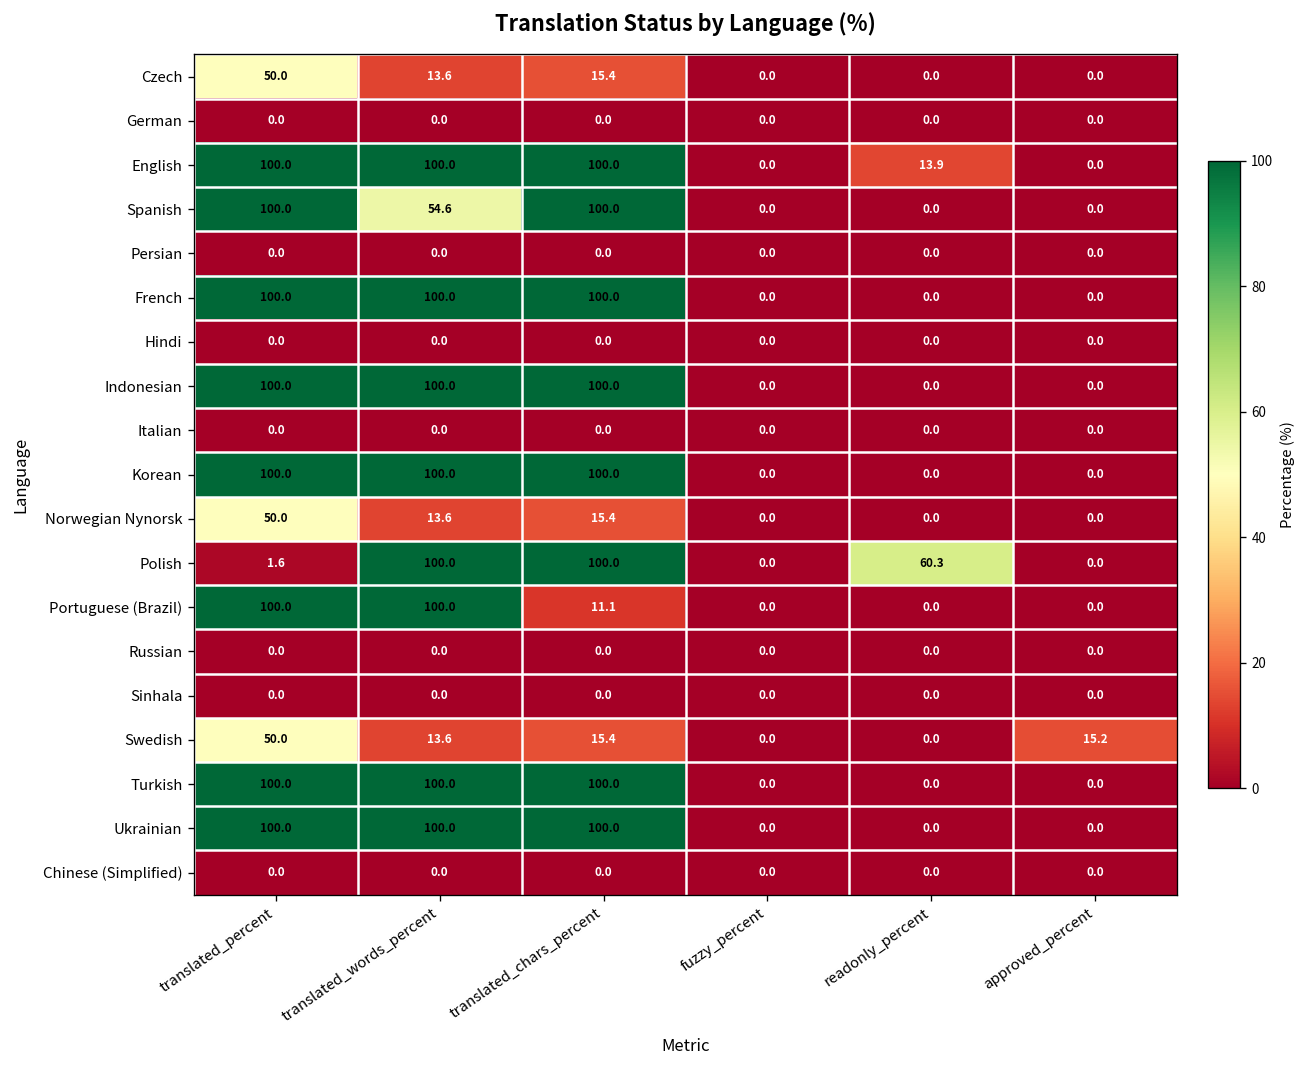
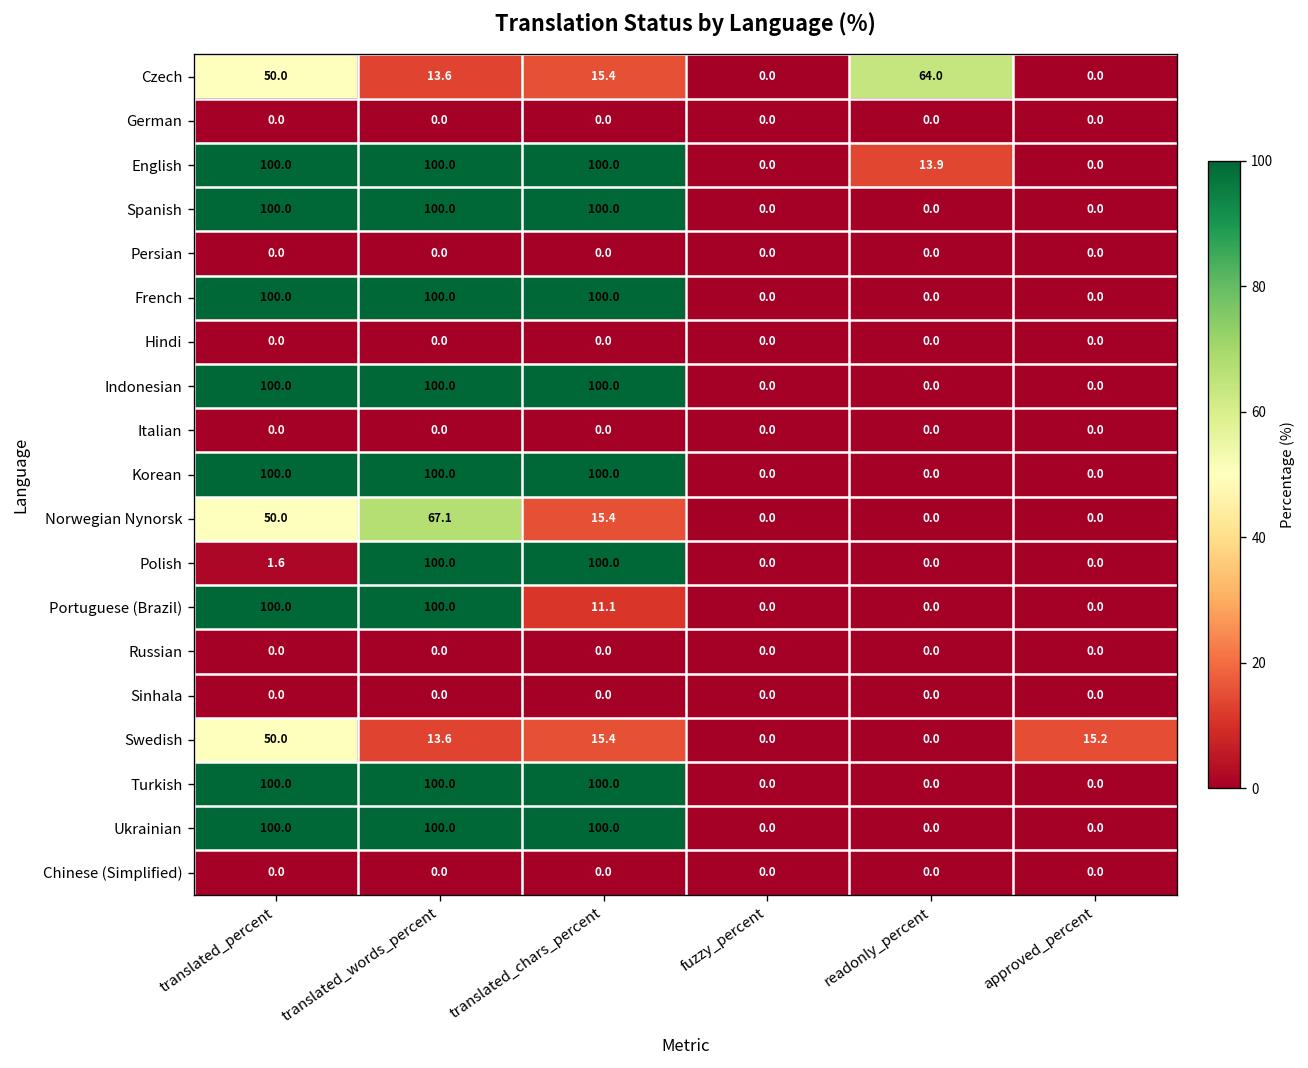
Czech, readonly_percent: 0.0 -> 64.0
Spanish, translated_words_percent: 54.6 -> 100.0
Norwegian Nynorsk, translated_words_percent: 13.6 -> 67.1
Polish, readonly_percent: 60.3 -> 0.0
